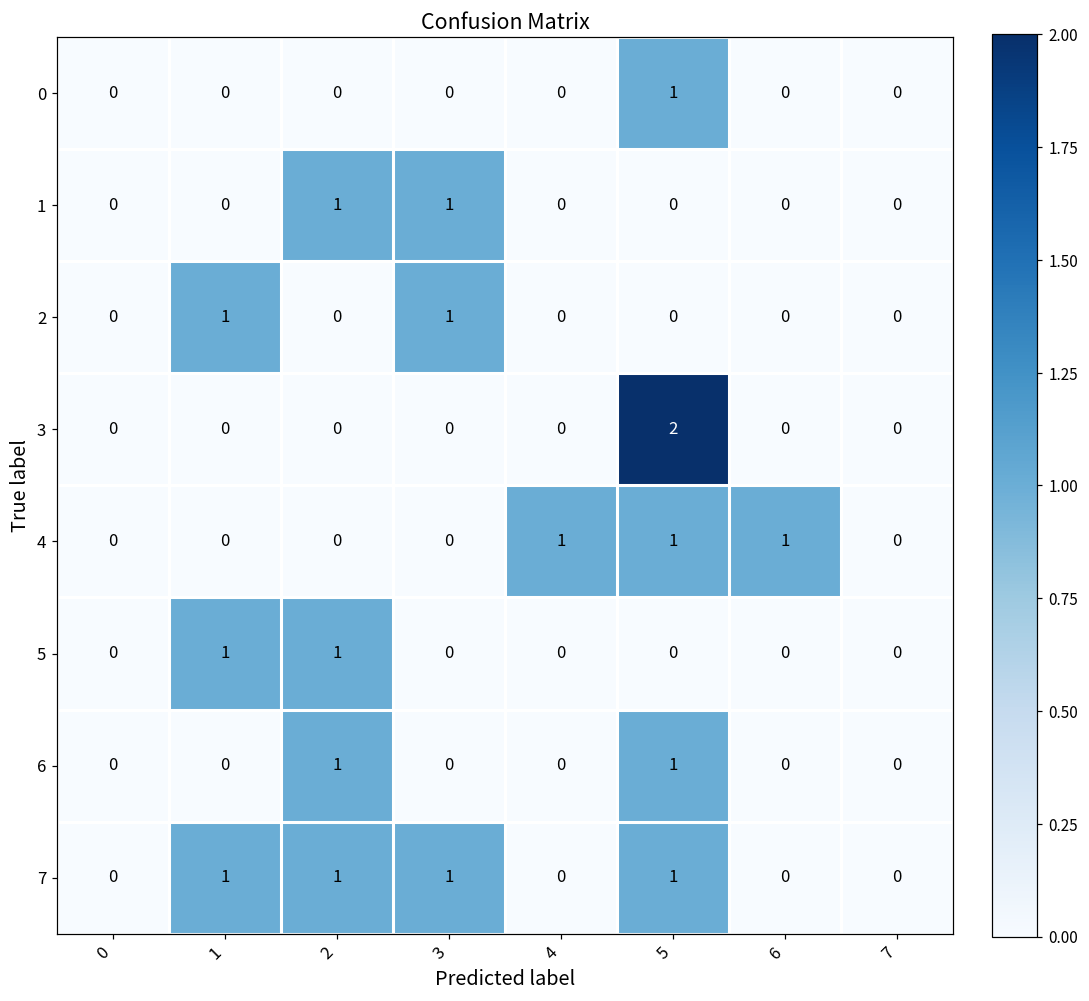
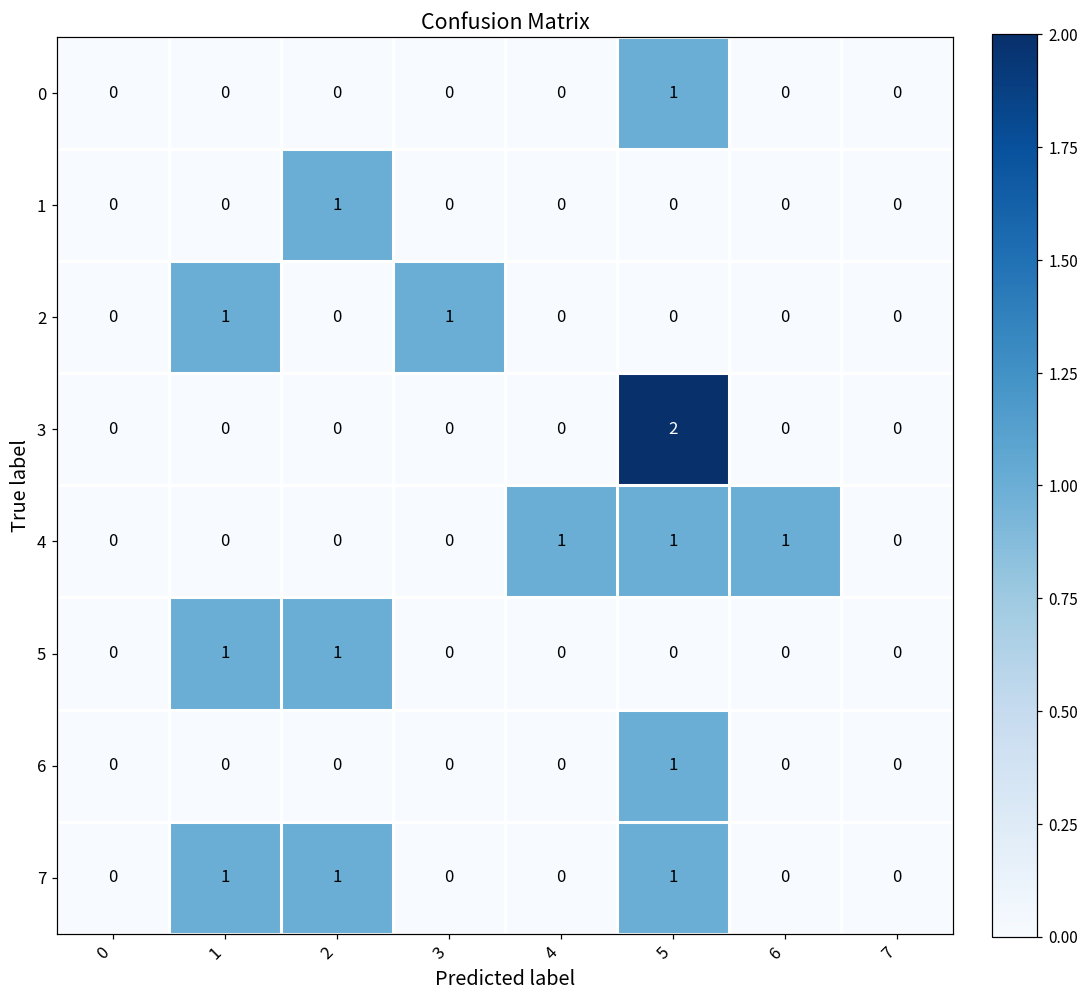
1, 3: 1 -> 0
6, 2: 1 -> 0
7, 3: 1 -> 0
